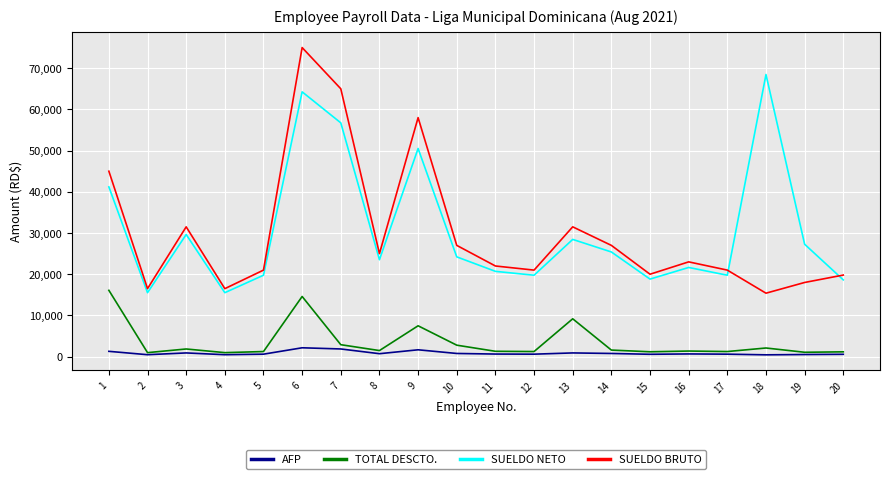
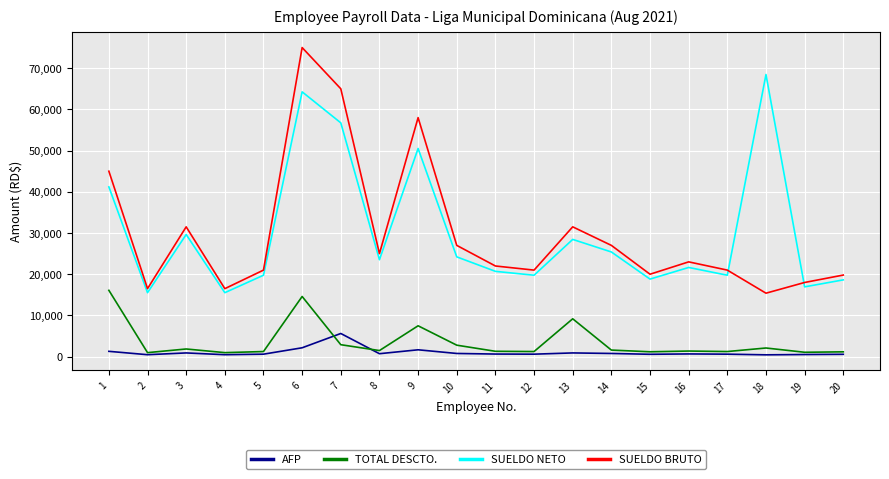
AFP, 7: 2,000 -> 6,000
SUELDO NETO, 19: 27,000 -> 17,000
